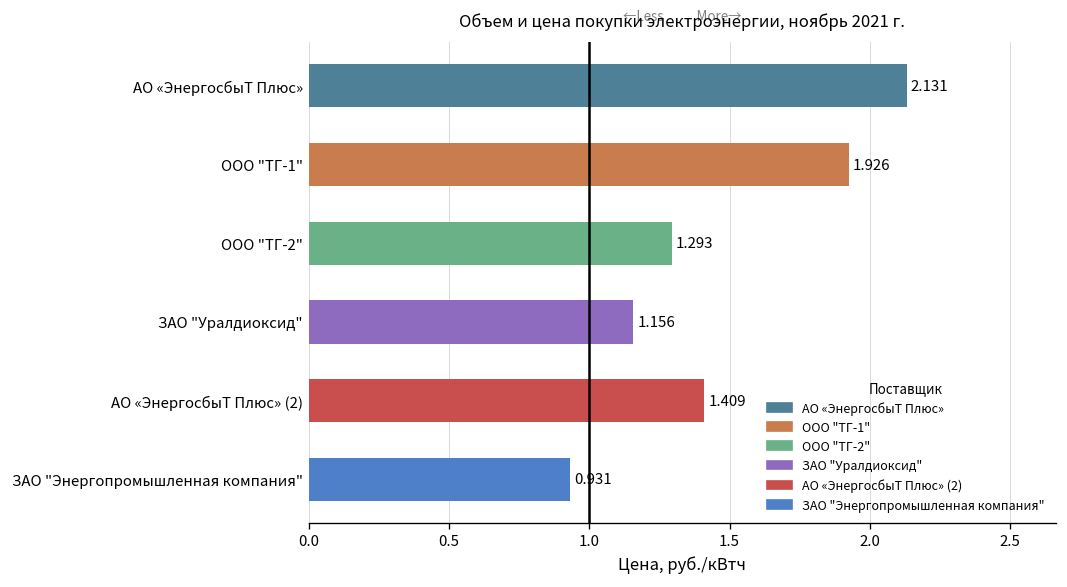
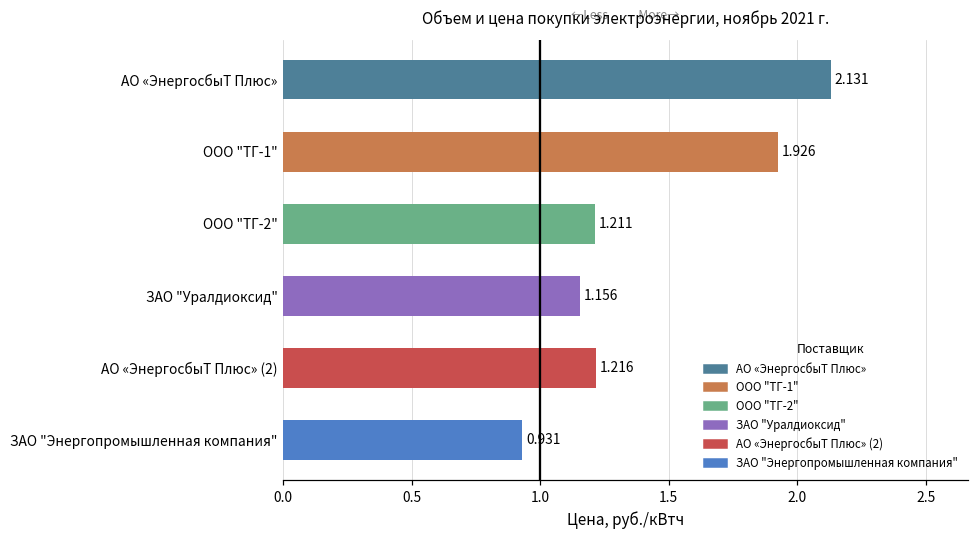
ООО "ТГ-2": 1.293 -> 1.211
АО «ЭнергосбыТ Плюс» (2): 1.409 -> 1.216
